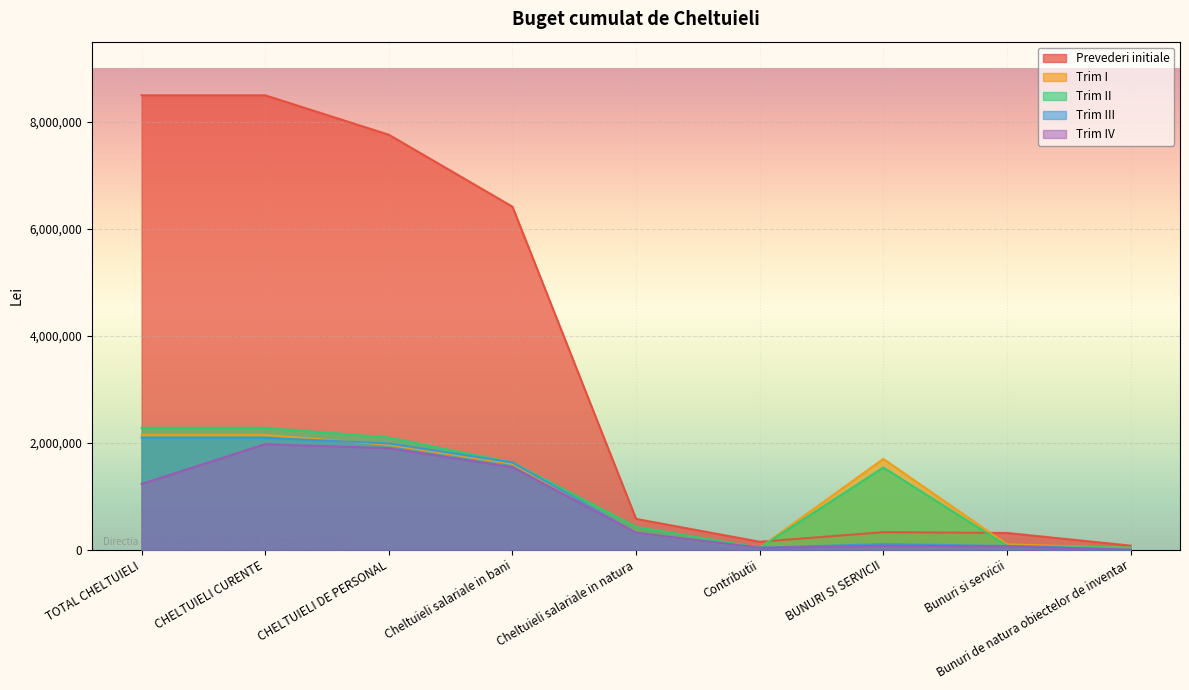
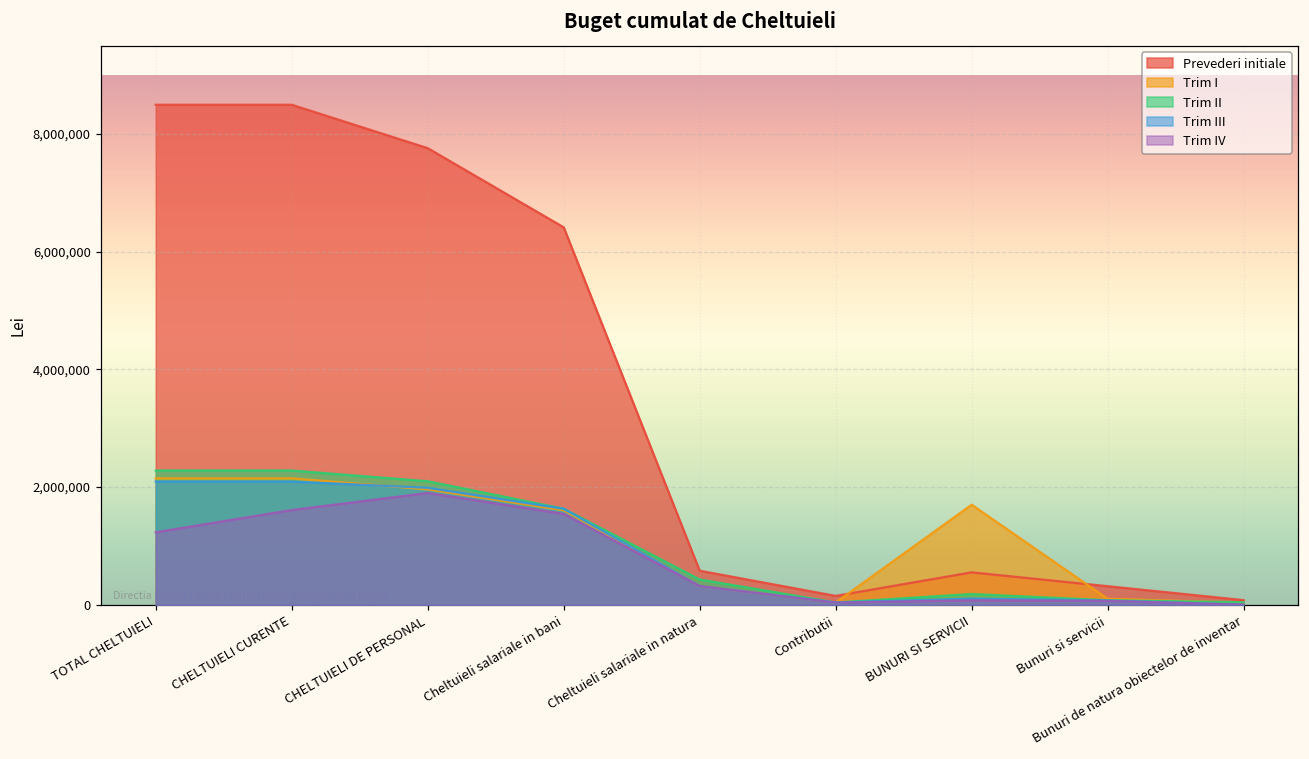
Trim IV, CHELTUIELI CURENTE: 2,000,000 -> 1,600,000
Prevederi initiale, BUNURI SI SERVICII: 300,000 -> 600,000
Trim II, BUNURI SI SERVICII: 1,500,000 -> 200,000
